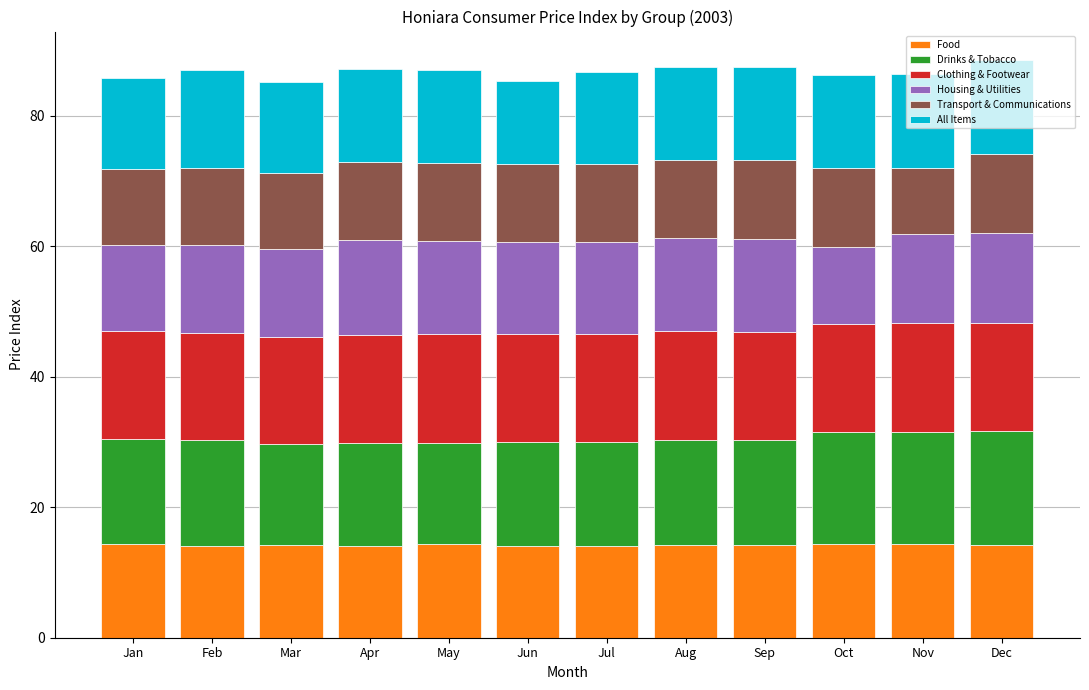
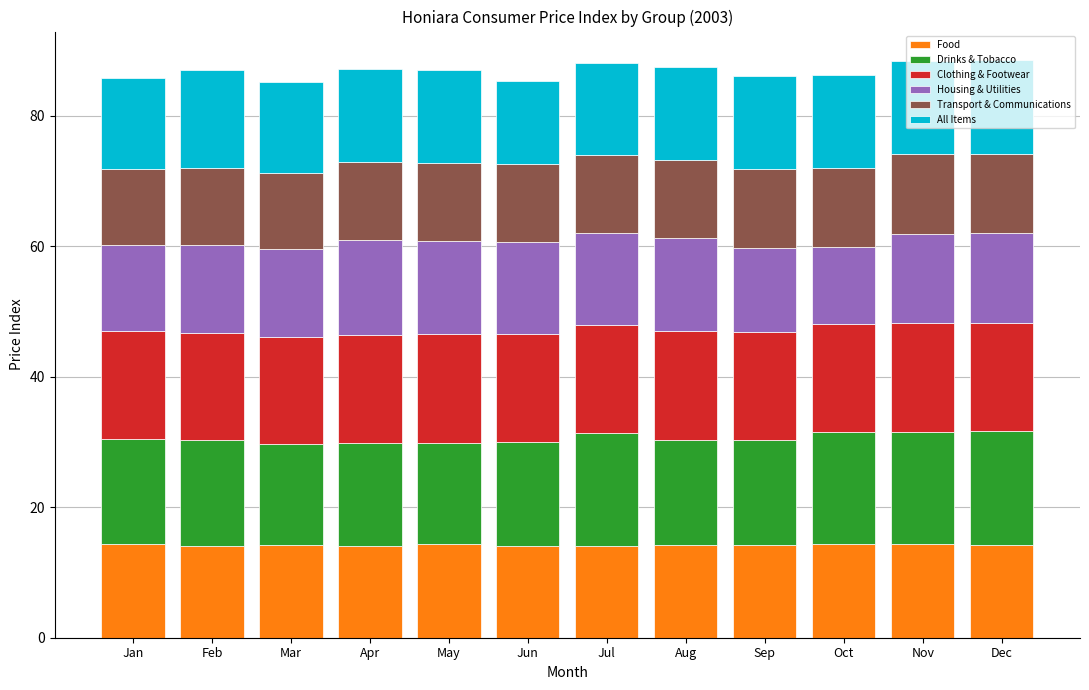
Drinks & Tobacco, Jul: 16 -> 17
Housing & Utilities, Sep: 14 -> 13
Transport & Communications, Nov: 10 -> 12
